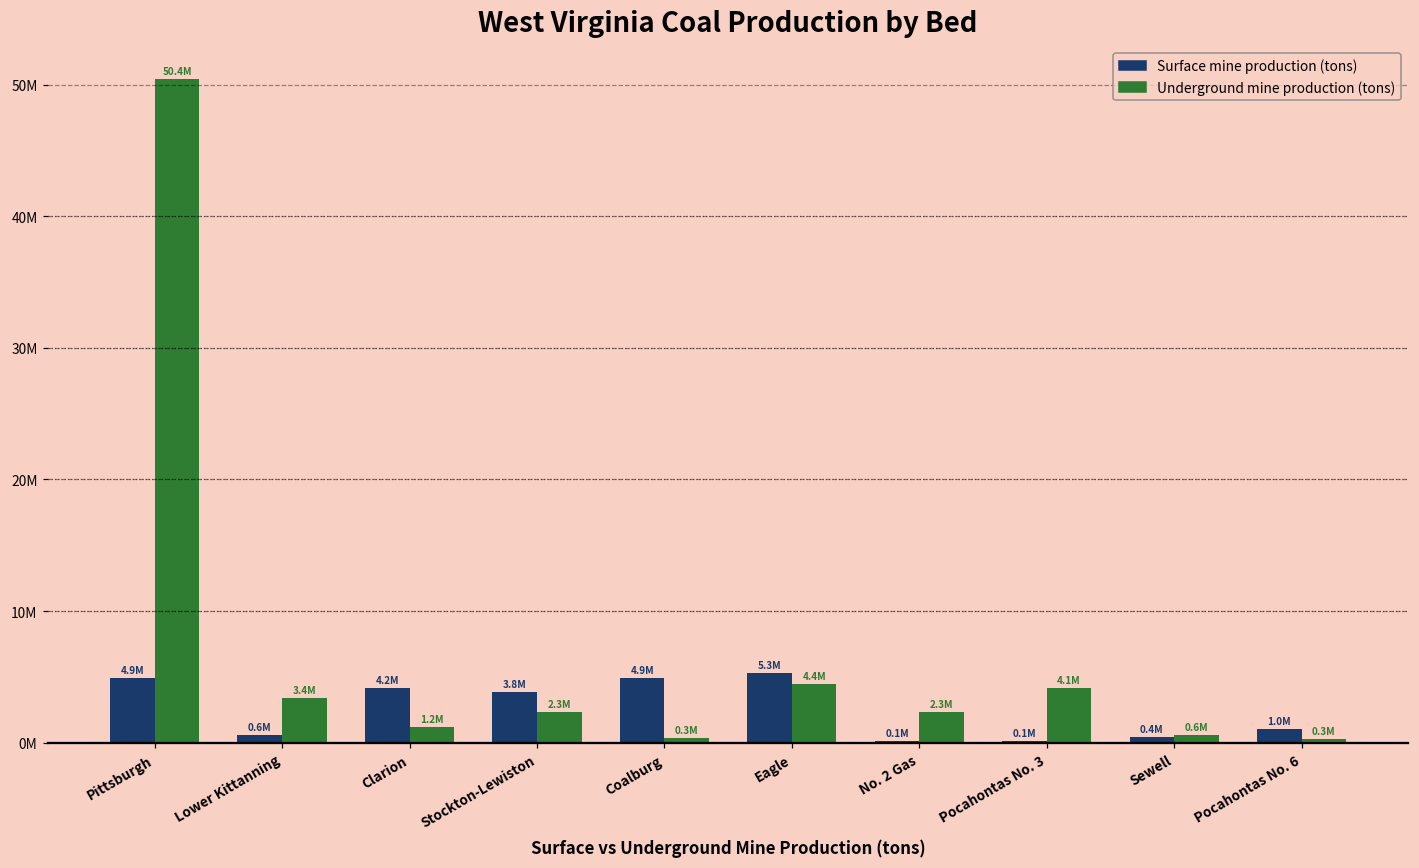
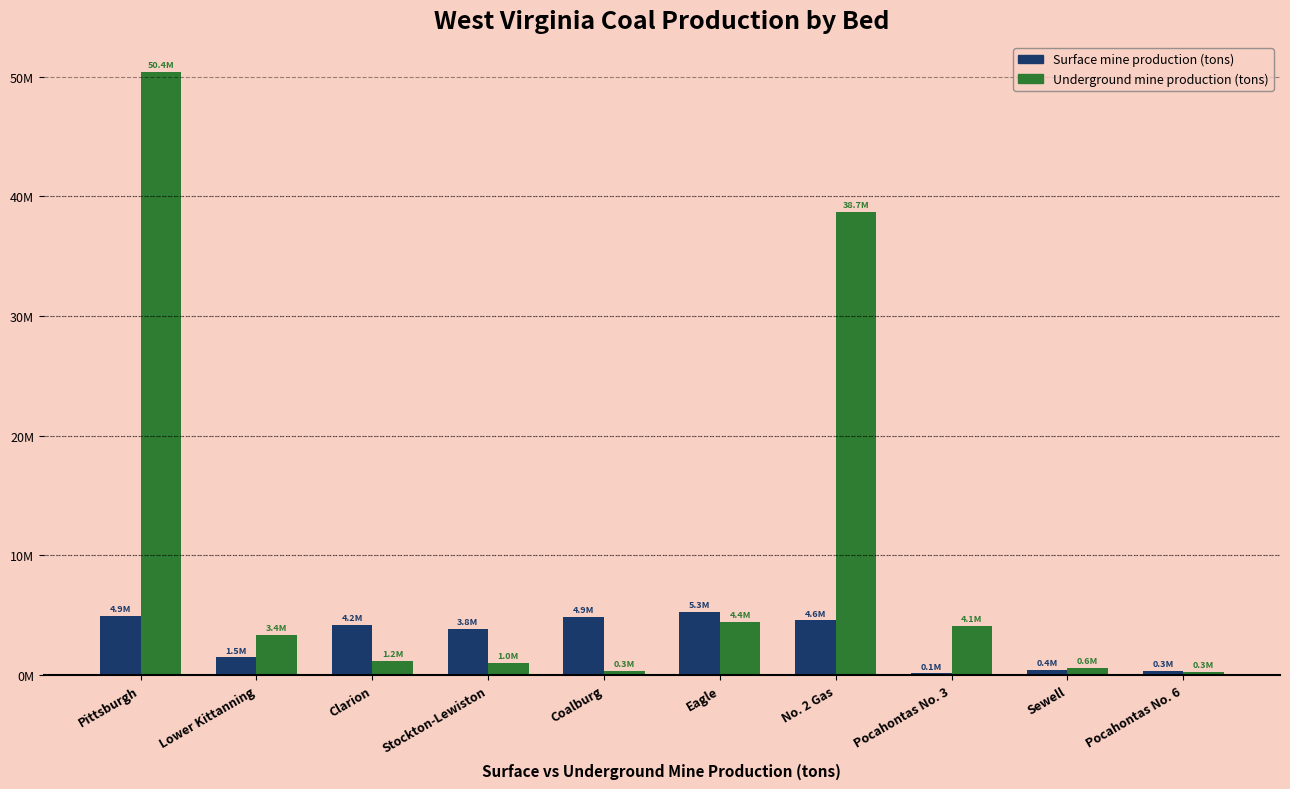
Surface mine production (tons), Lower Kittanning: 0.6M -> 1.5M
Underground mine production (tons), Stockton-Lewiston: 2.3M -> 1.0M
Surface mine production (tons), No. 2 Gas: 0.1M -> 4.6M
Underground mine production (tons), No. 2 Gas: 2.3M -> 38.7M
Surface mine production (tons), Pocahontas No. 6: 1.0M -> 0.3M
